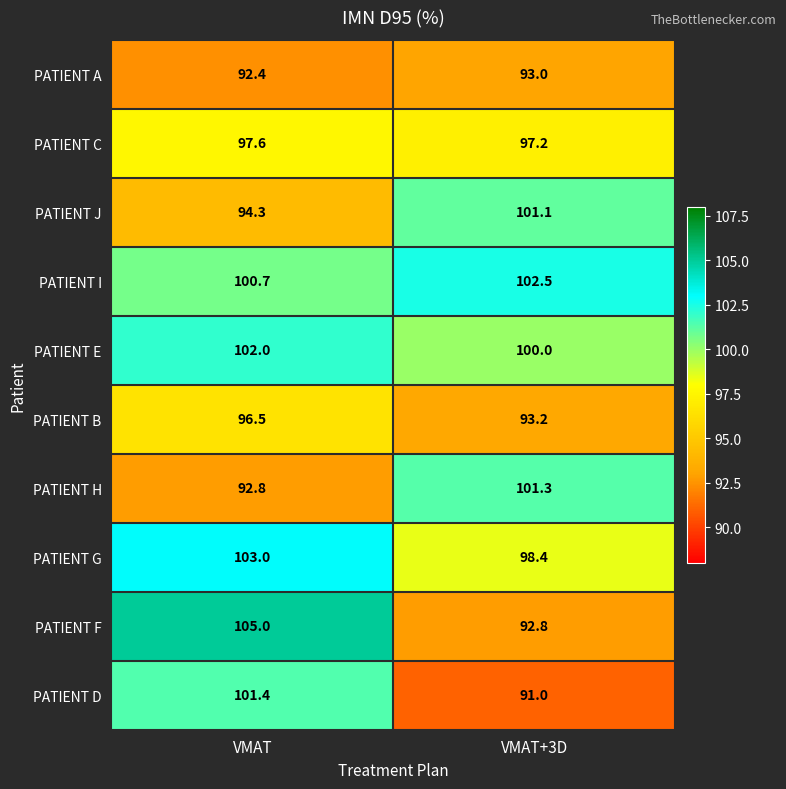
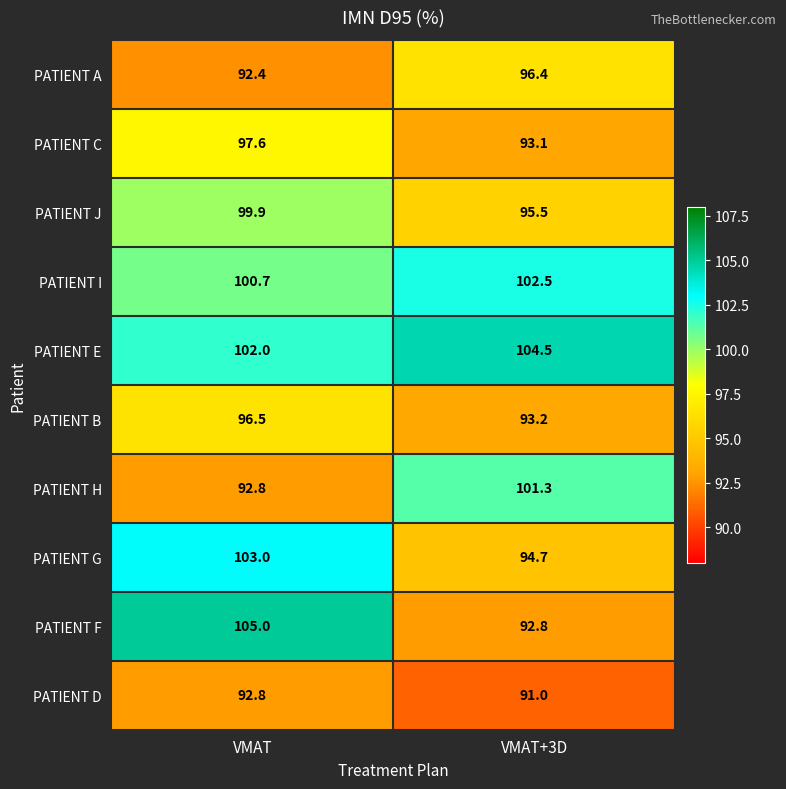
PATIENT A, VMAT+3D: 93.0 -> 96.4
PATIENT C, VMAT+3D: 97.2 -> 93.1
PATIENT J, VMAT: 94.3 -> 99.9
PATIENT J, VMAT+3D: 101.1 -> 95.5
PATIENT E, VMAT+3D: 100.0 -> 104.5
PATIENT G, VMAT+3D: 98.4 -> 94.7
PATIENT D, VMAT: 101.4 -> 92.8
